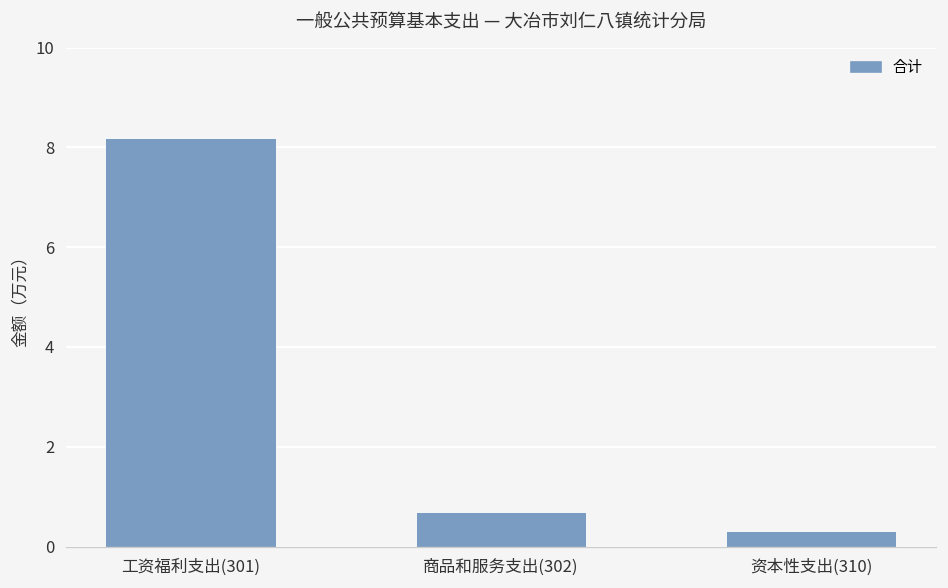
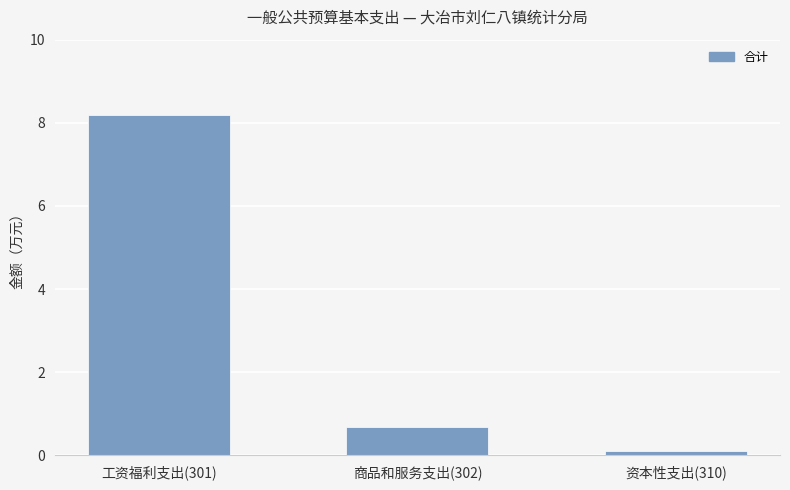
资本性支出(310): 0.3 -> 0.1
